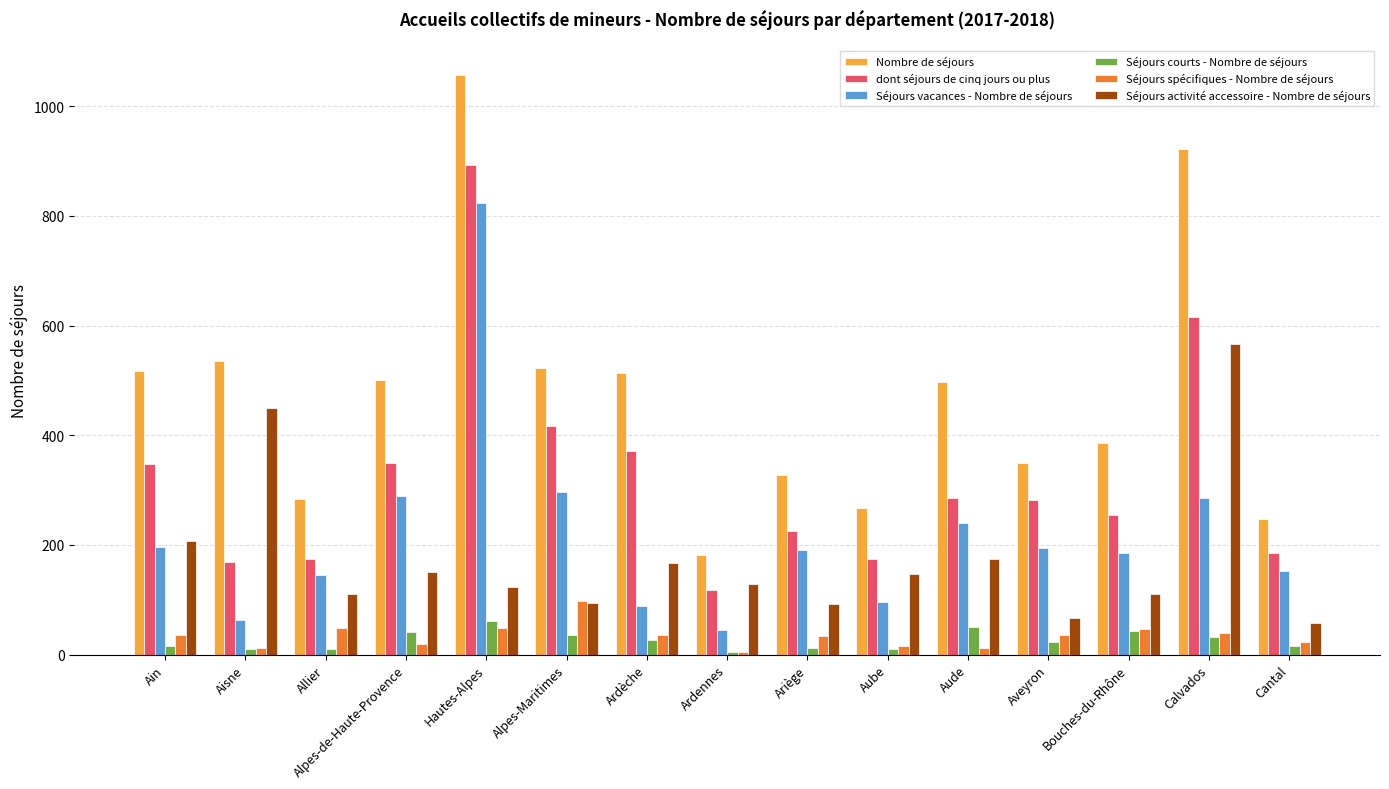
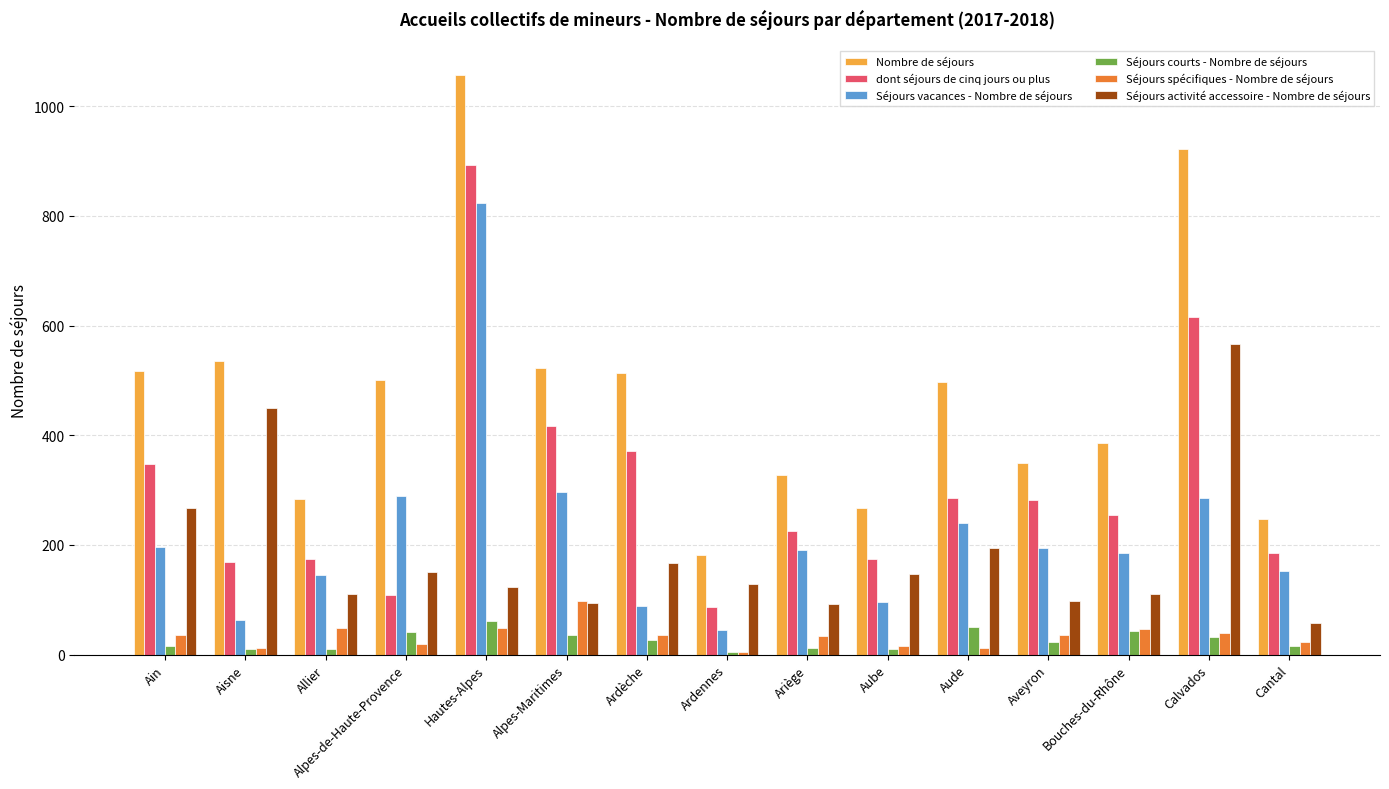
Séjours activité accessoire - Nombre de séjours, Ain: 210 -> 270
dont séjours de cinq jours ou plus, Alpes-de-Haute-Provence: 350 -> 110
dont séjours de cinq jours ou plus, Ardennes: 120 -> 90
Séjours activité accessoire - Nombre de séjours, Aude: 170 -> 200
Séjours activité accessoire - Nombre de séjours, Aveyron: 70 -> 100
